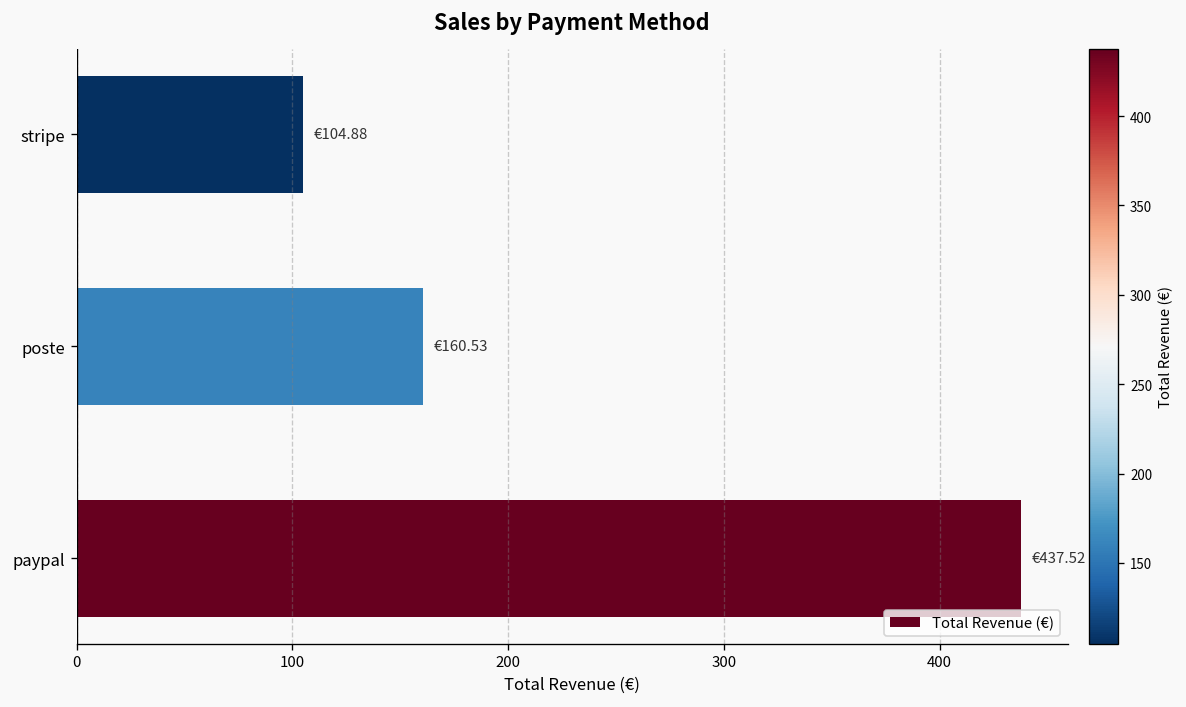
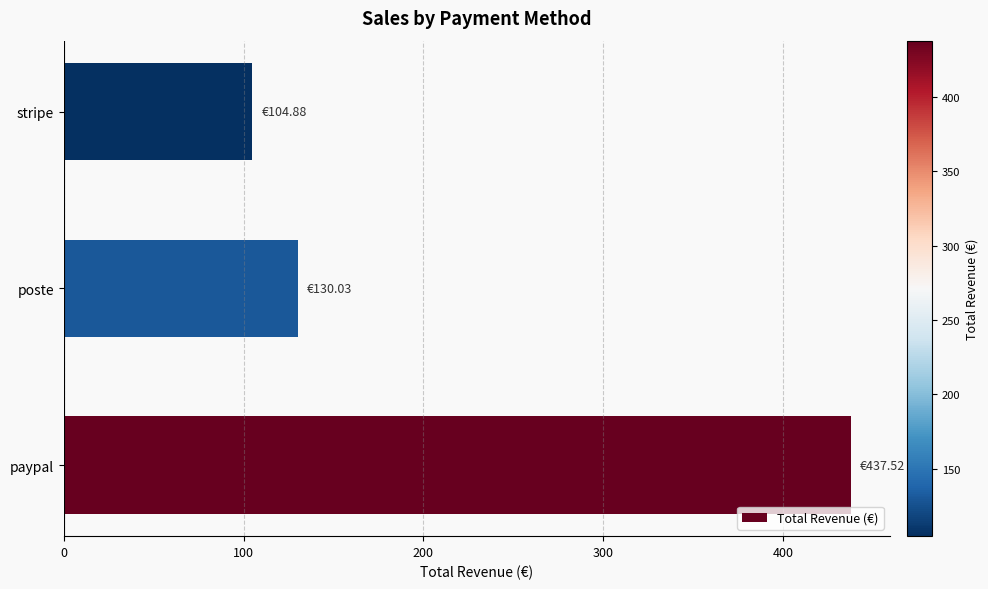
poste: €160.53 -> €130.03
